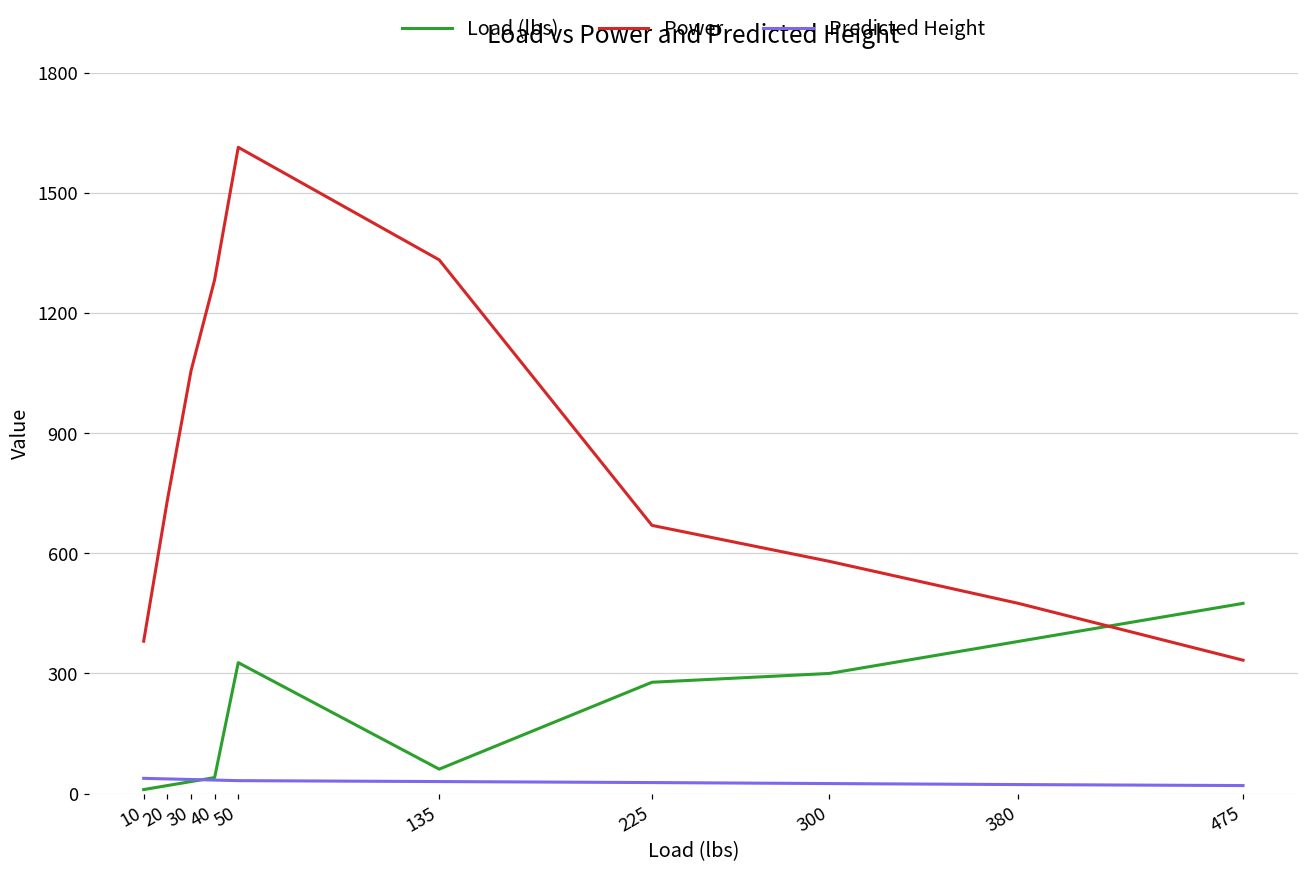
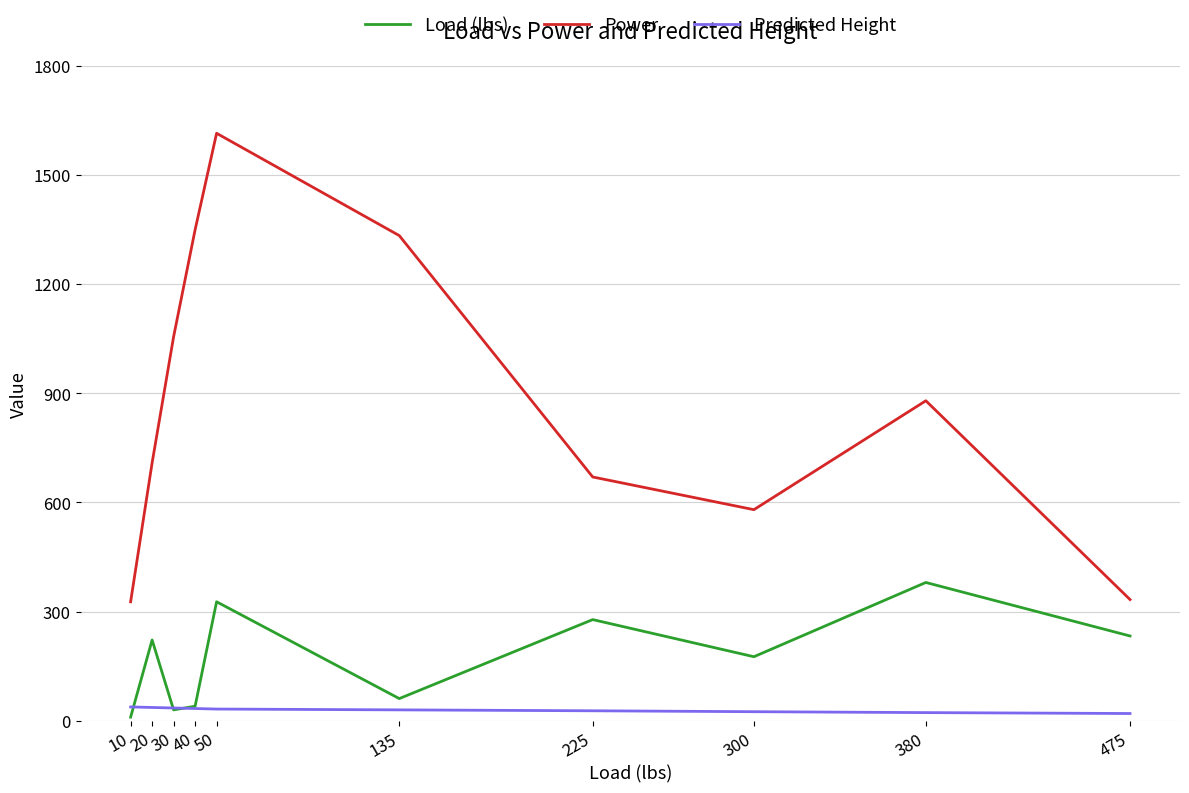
Power, 10: 380 -> 330
Load (lbs), 20: 20 -> 220
Power, 20: 730 -> 710
Power, 40: 1280 -> 1350
Load (lbs), 300: 300 -> 180
Power, 380: 480 -> 880
Load (lbs), 475: 480 -> 230
